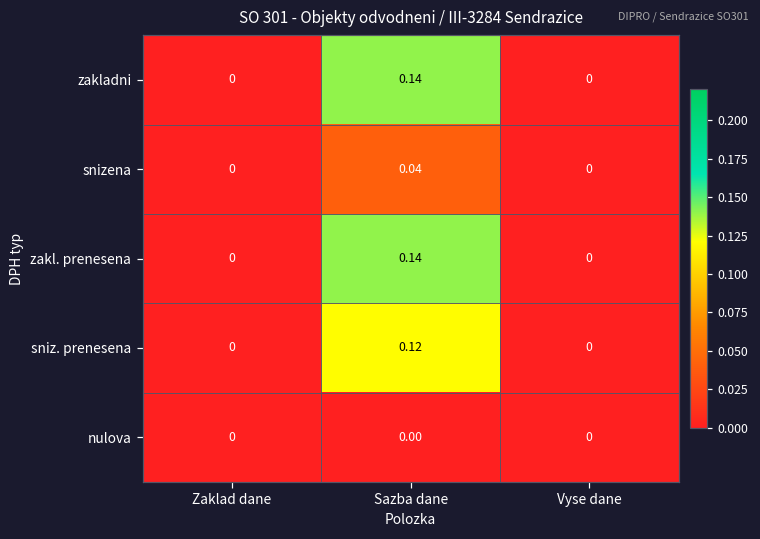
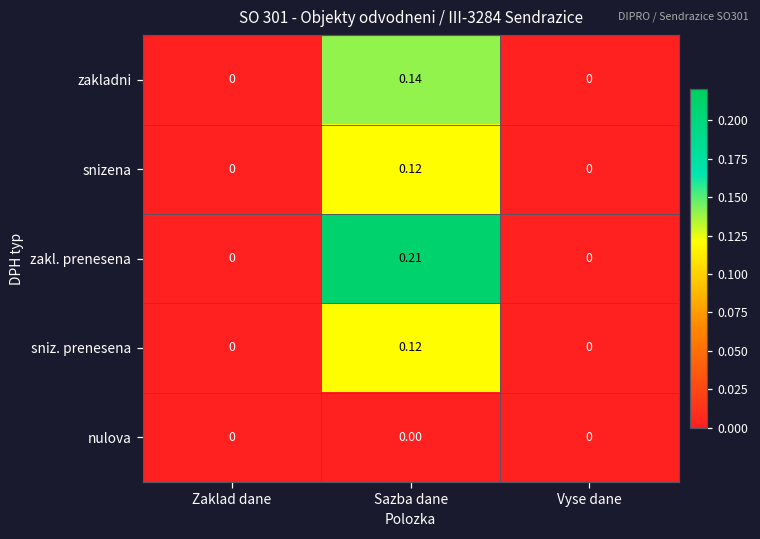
snizena, Sazba dane: 0.04 -> 0.12
zakl. prenesena, Sazba dane: 0.14 -> 0.21
